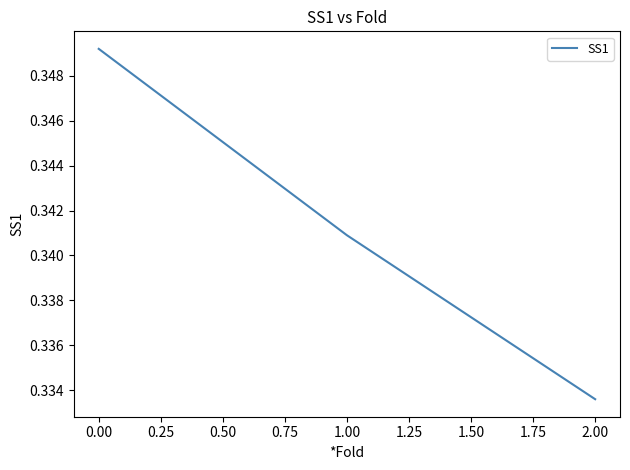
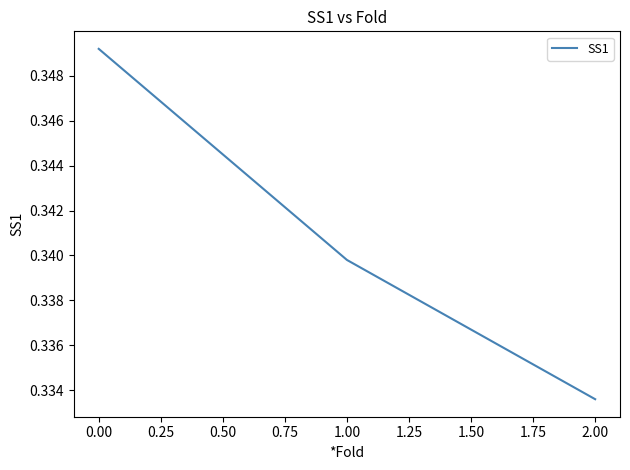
1.00: 0.3409 -> 0.3398
